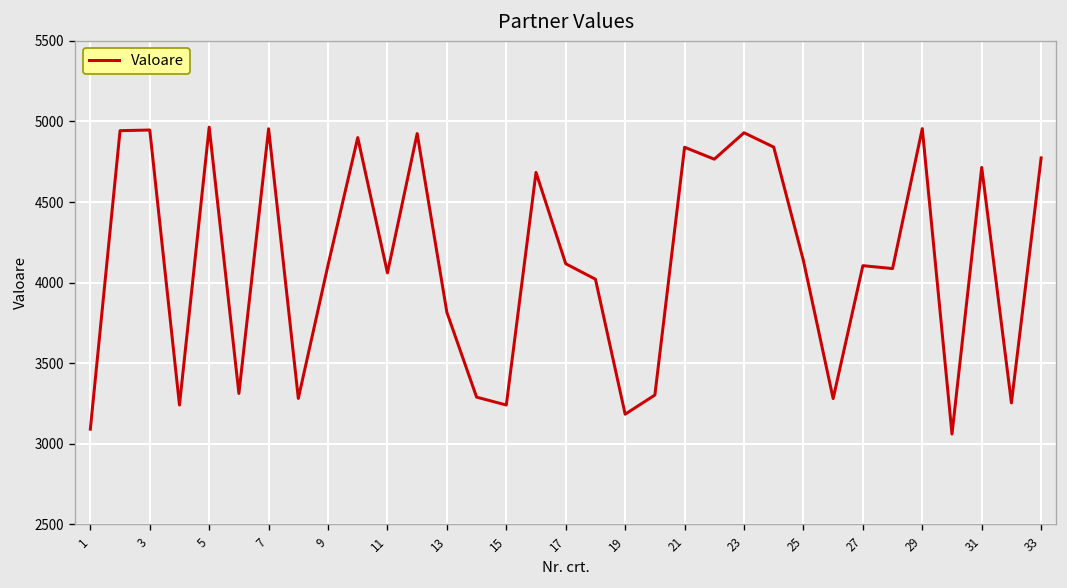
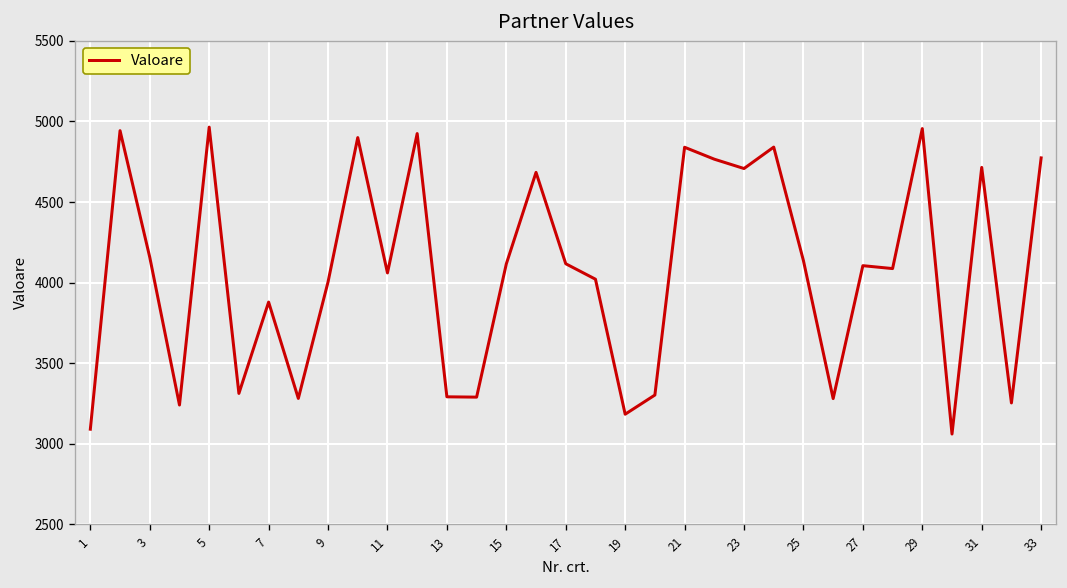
3: 4950 -> 4160
7: 4960 -> 3880
9: 4110 -> 4000
13: 3820 -> 3290
15: 3240 -> 4120
23: 4930 -> 4710
